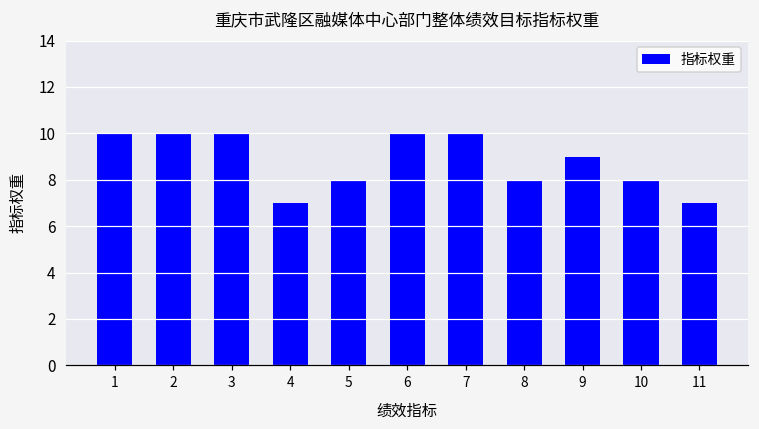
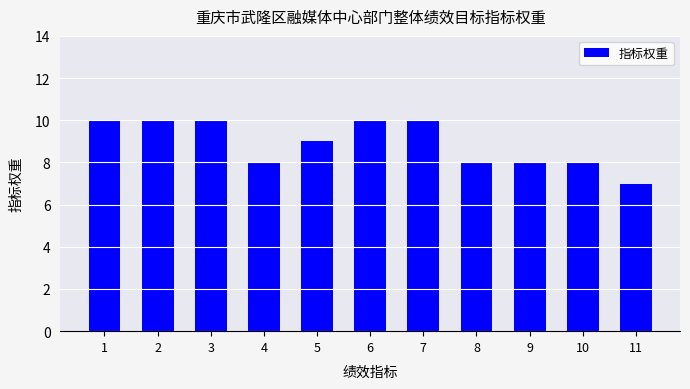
4: 7 -> 8
5: 8 -> 9
9: 9 -> 8
